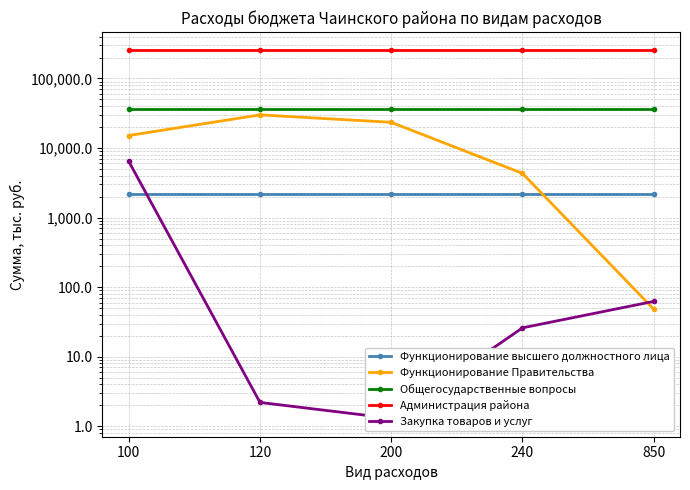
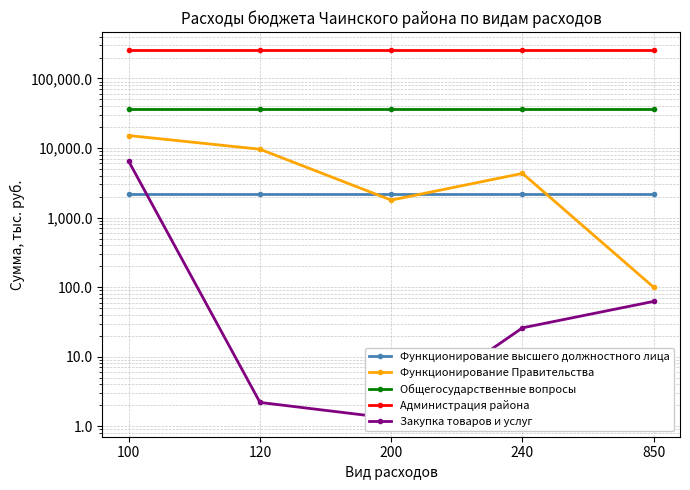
Функционирование Правительства, 120: 30,000 -> 10,000
Функционирование Правительства, 200: 23,000 -> 1,800
Функционирование Правительства, 850: 50 -> 100
